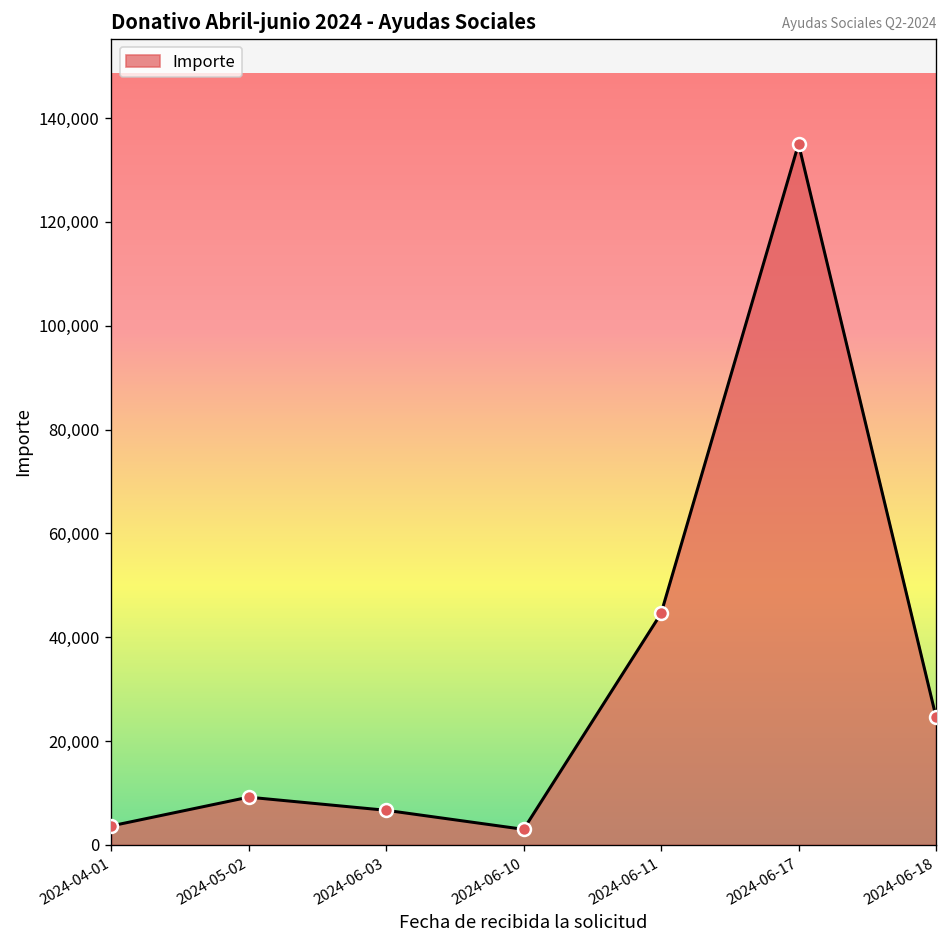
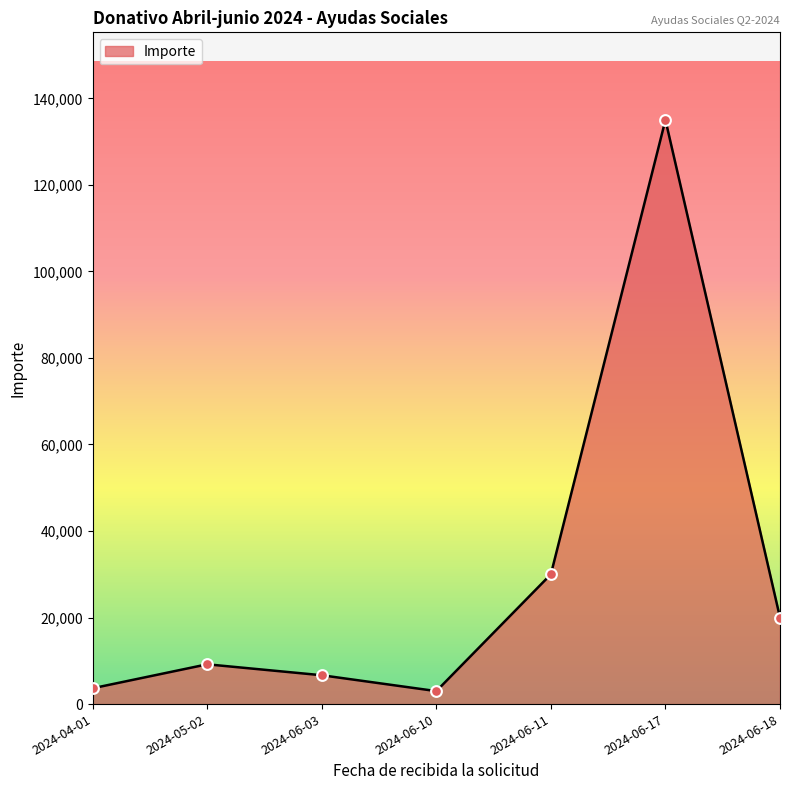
2024-06-11: 45,000 -> 30,000
2024-06-18: 25,000 -> 20,000
